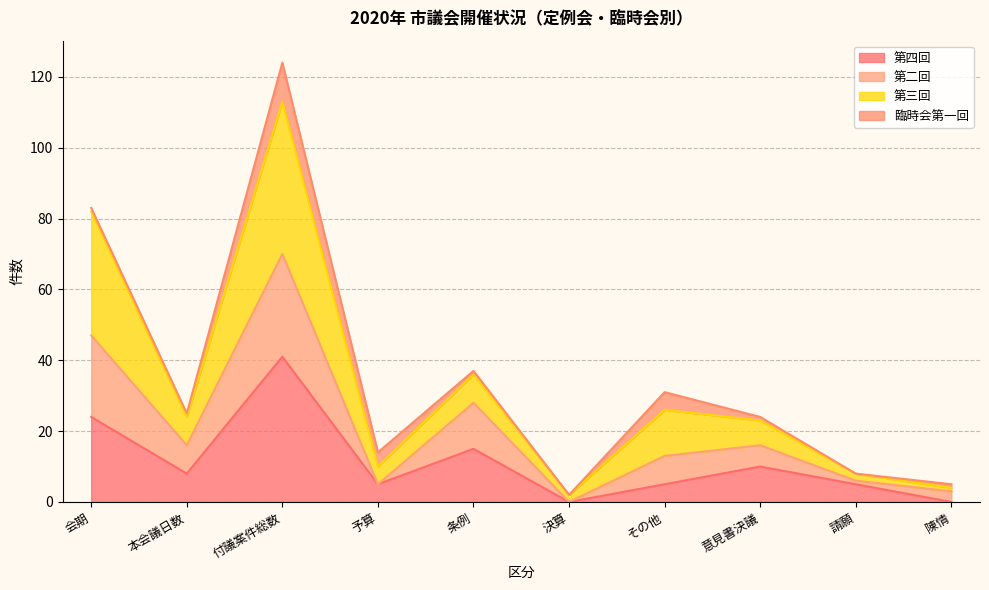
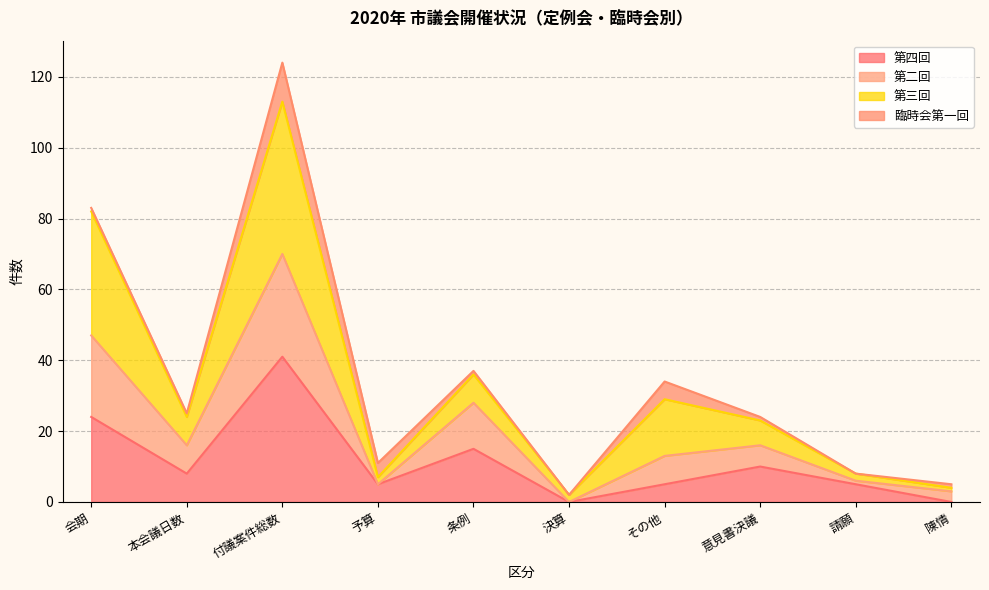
第三回, 予算: 5 -> 2
第三回, その他: 13 -> 16
